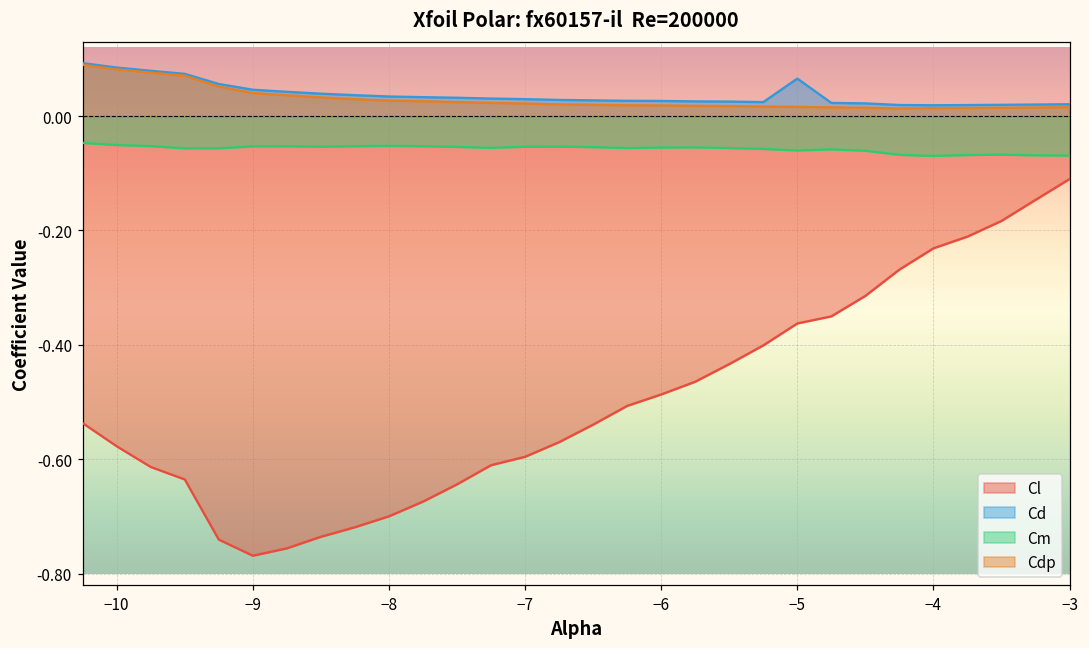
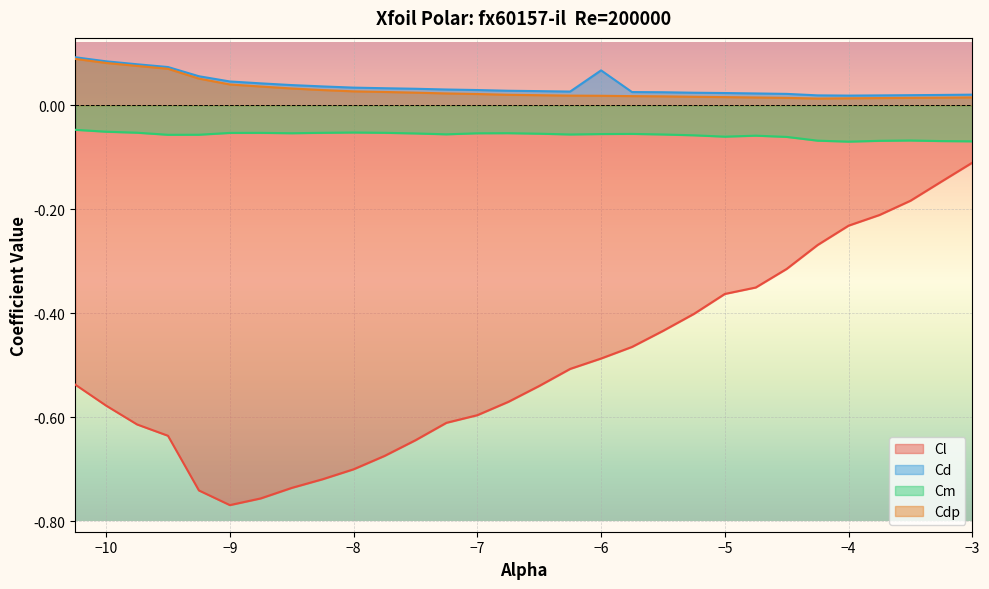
Cd, −6: 0.03 -> 0.07
Cd, −5: 0.07 -> 0.02
